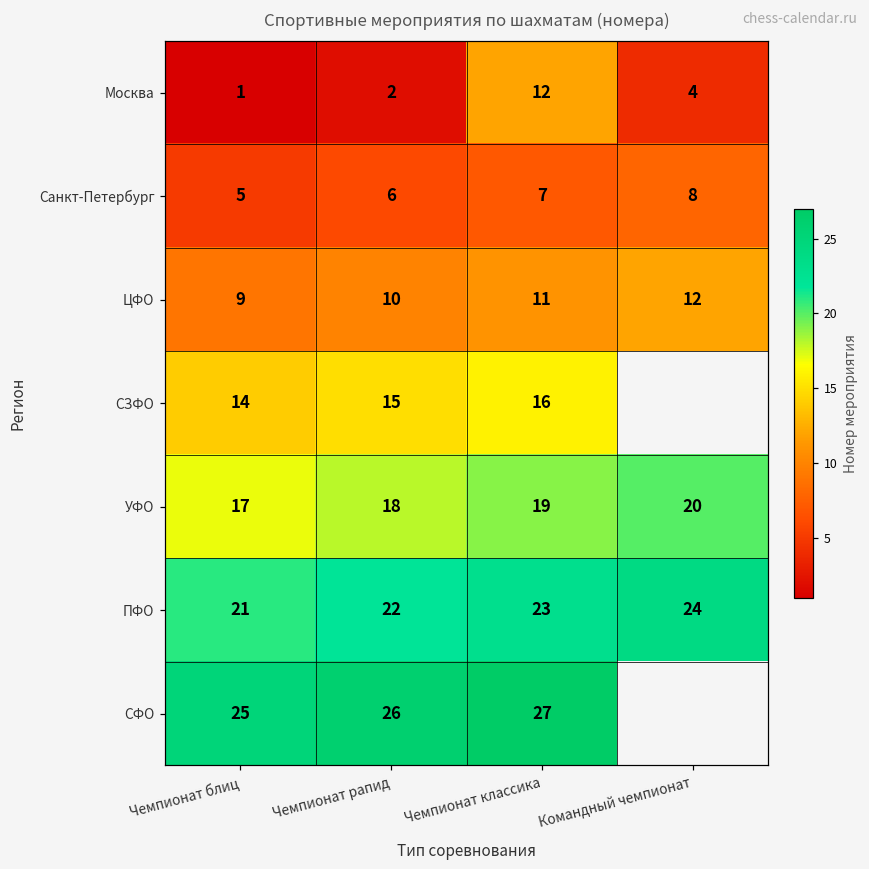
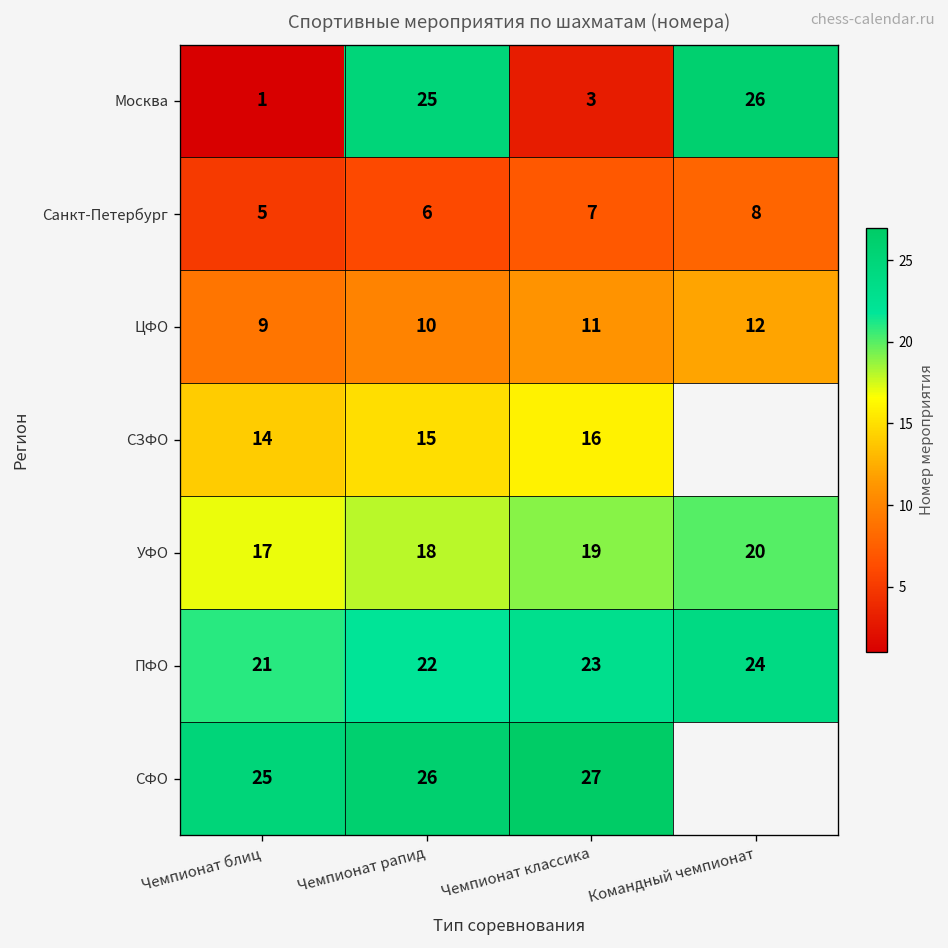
Москва, Чемпионат рапид: 2 -> 25
Москва, Чемпионат классика: 12 -> 3
Москва, Командный чемпионат: 4 -> 26
